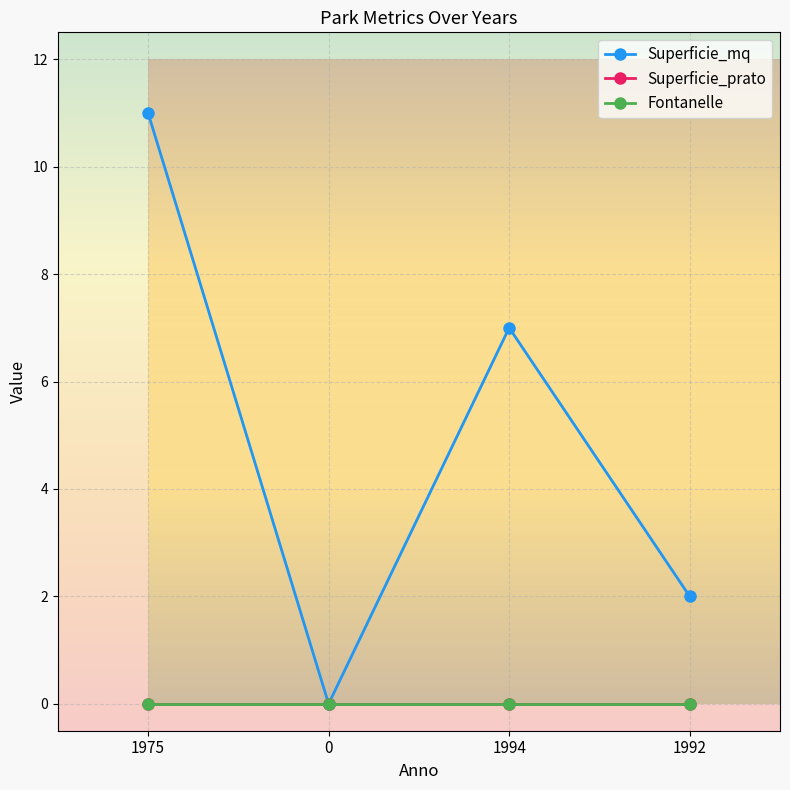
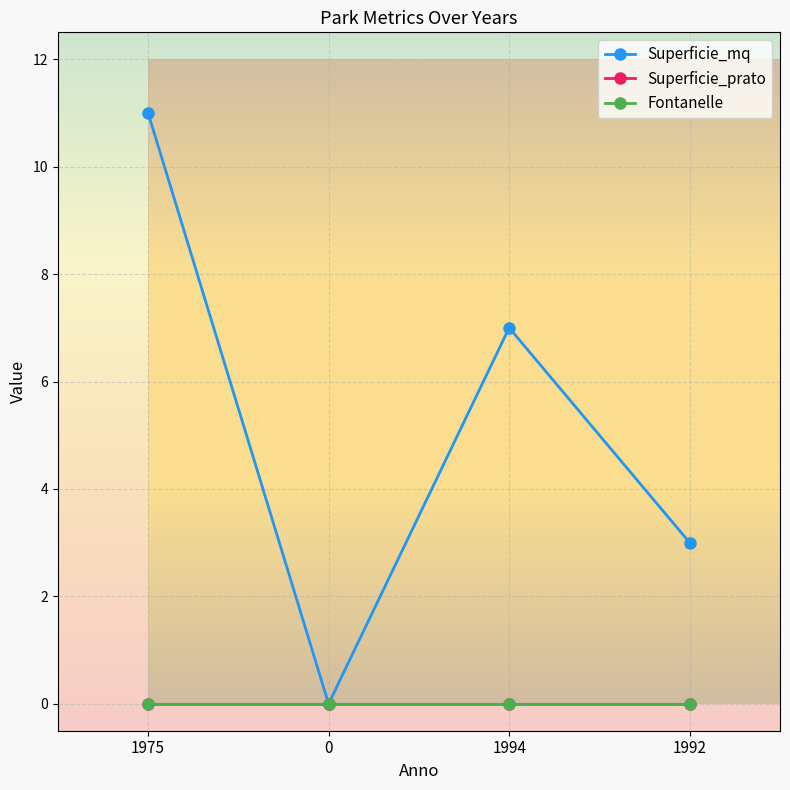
Superficie_mq, 1992: 2 -> 3
